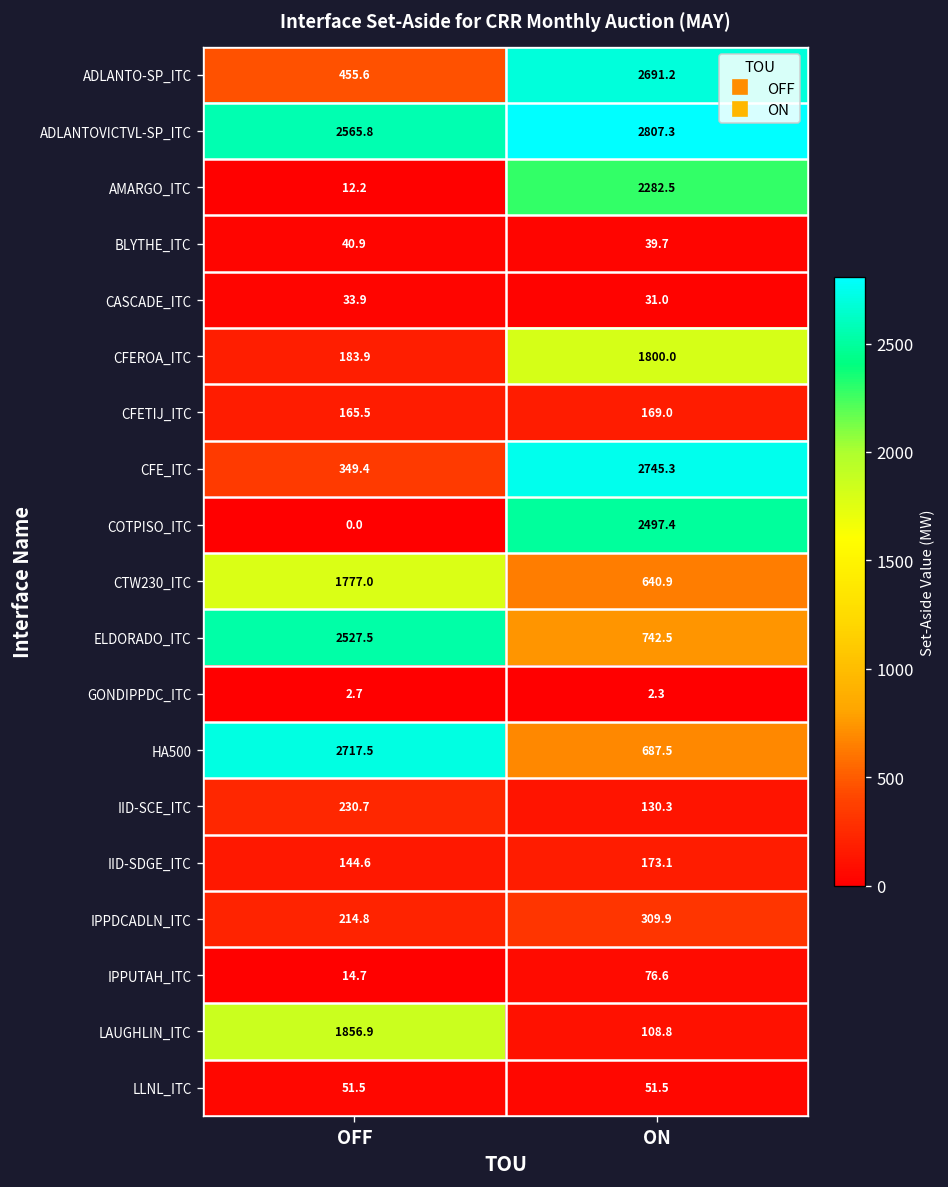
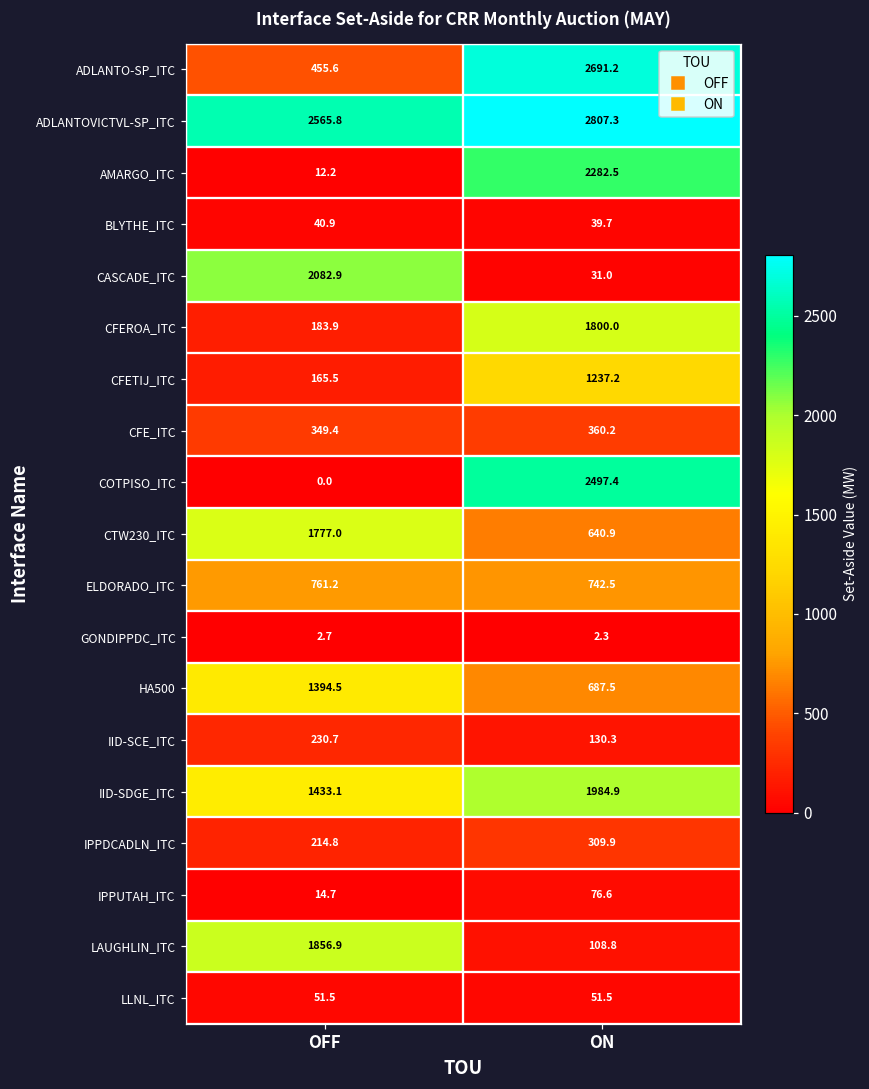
CASCADE_ITC, OFF: 33.9 -> 2082.9
CFETIJ_ITC, ON: 169.0 -> 1237.2
CFE_ITC, ON: 2745.3 -> 360.2
ELDORADO_ITC, OFF: 2527.5 -> 761.2
HA500, OFF: 2717.5 -> 1394.5
IID-SDGE_ITC, OFF: 144.6 -> 1433.1
IID-SDGE_ITC, ON: 173.1 -> 1984.9
